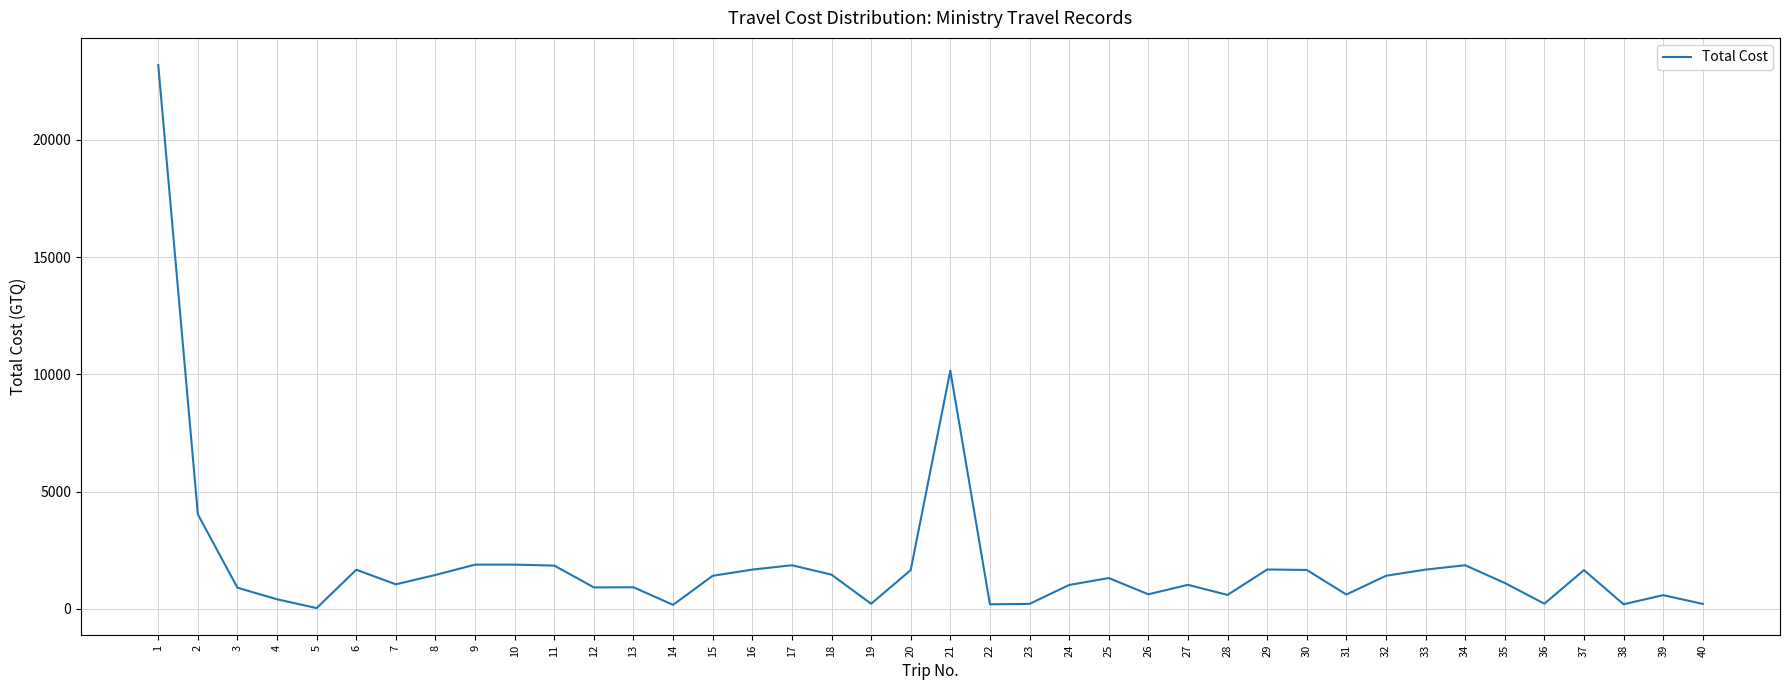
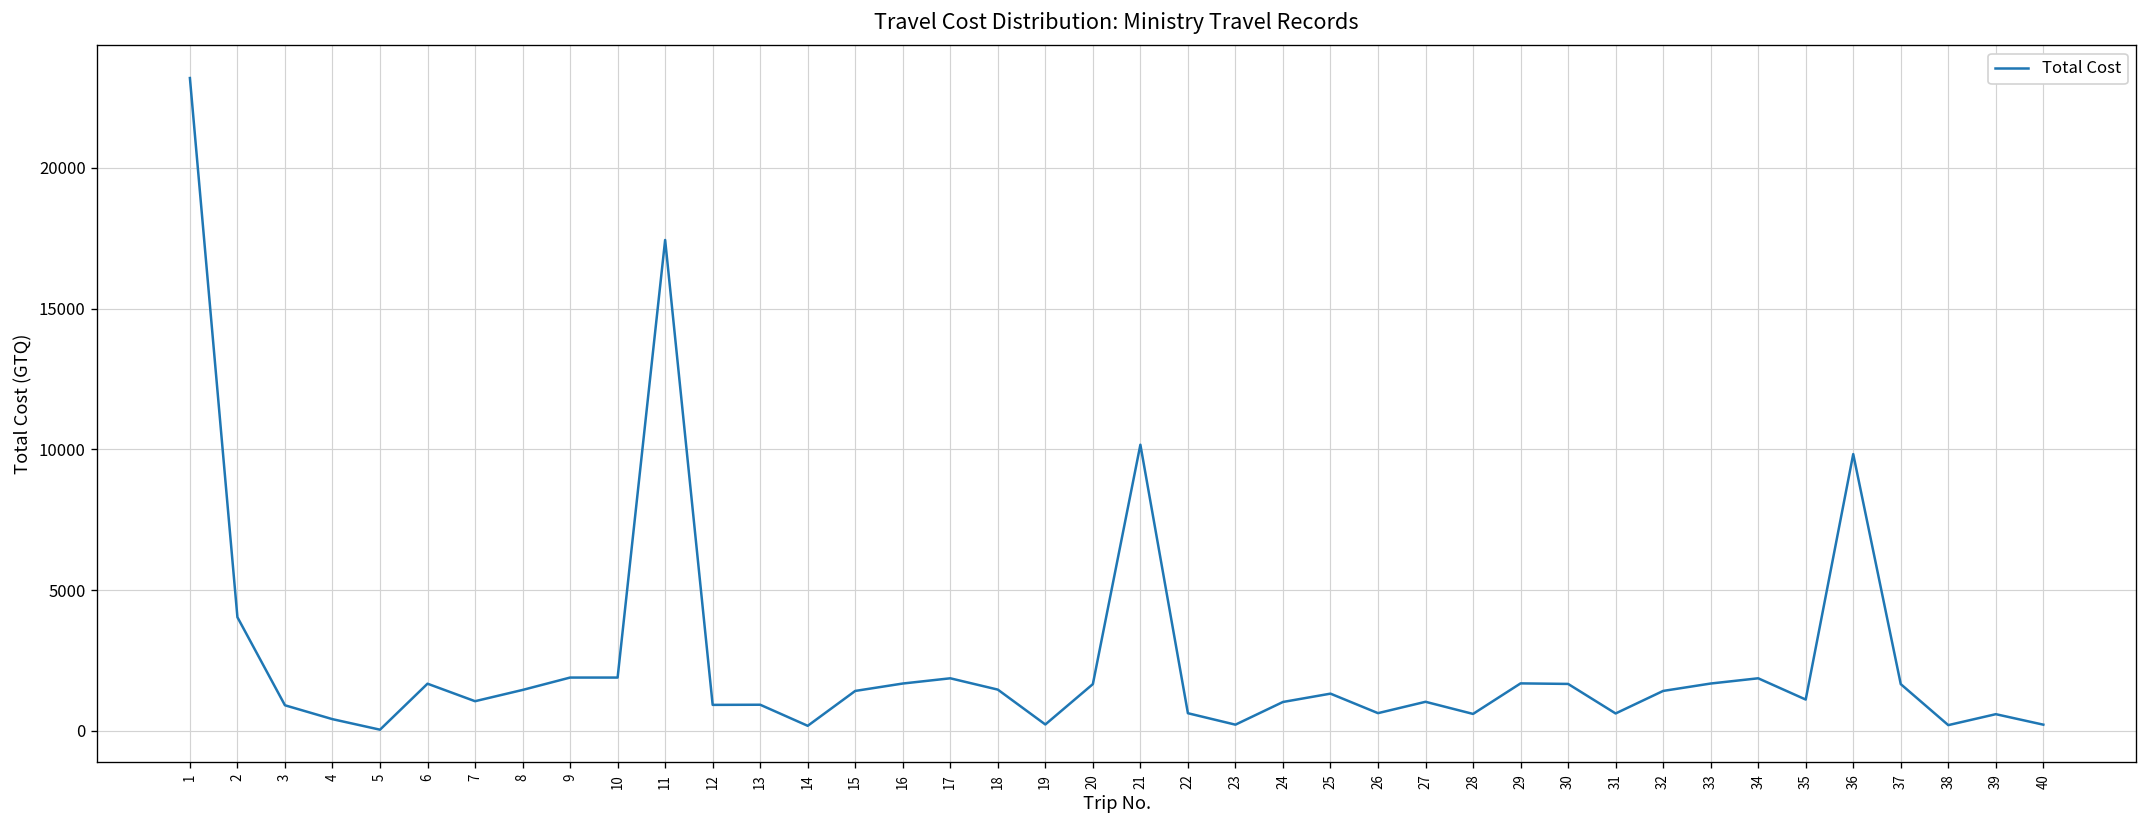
11: 1900 -> 17400
22: 200 -> 600
36: 200 -> 9800
